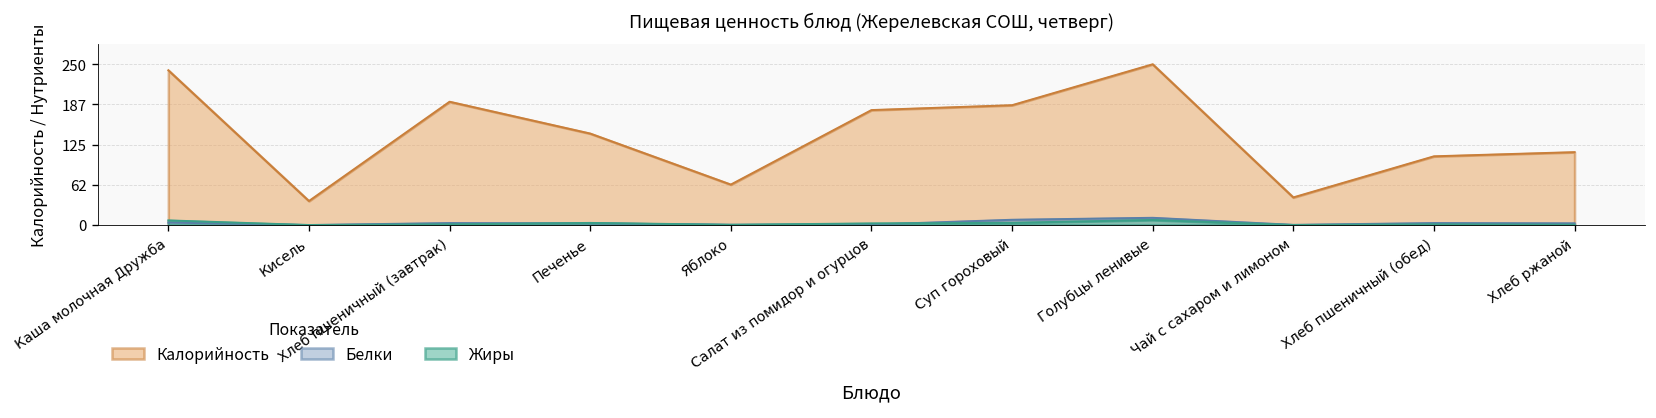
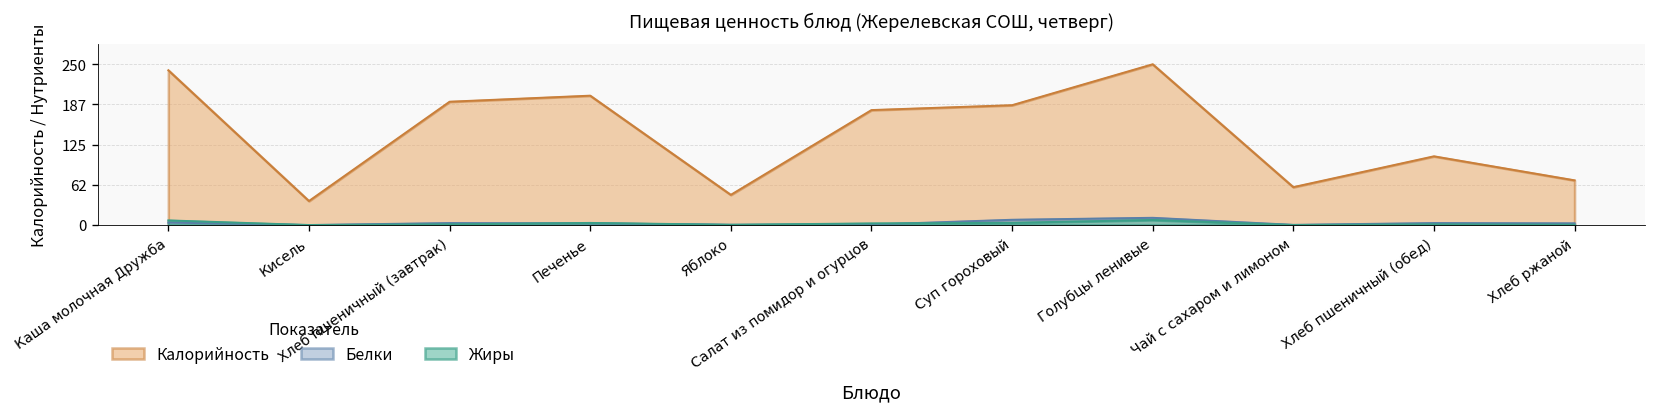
Калорийность, Печенье: 140 -> 200
Калорийность, Яблоко: 60 -> 50
Калорийность, Чай с сахаром и лимоном: 40 -> 60
Калорийность, Хлеб ржаной: 110 -> 70
